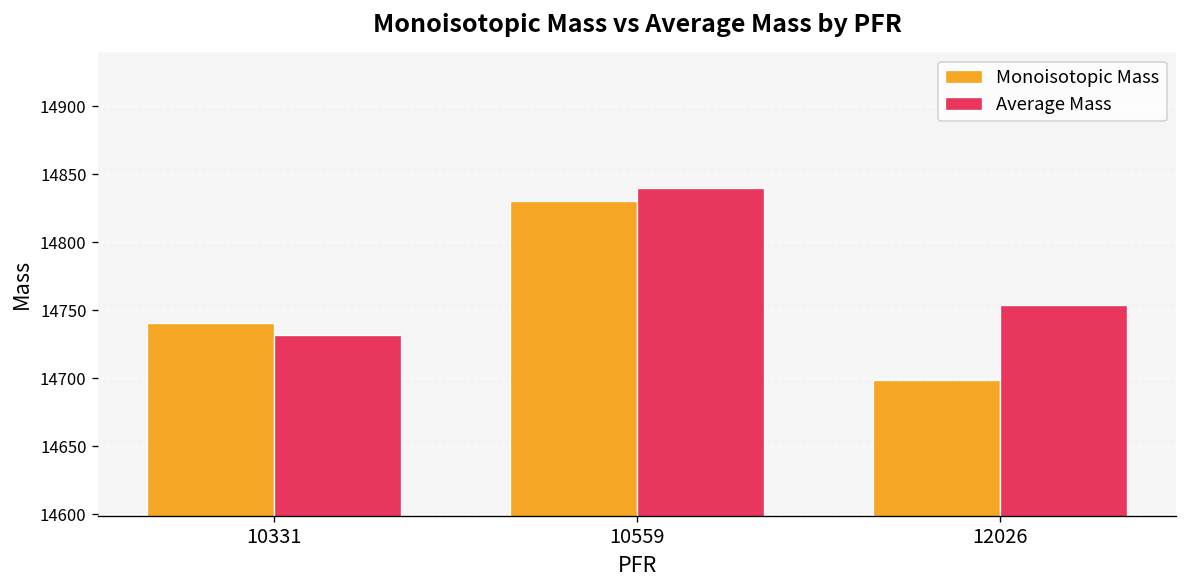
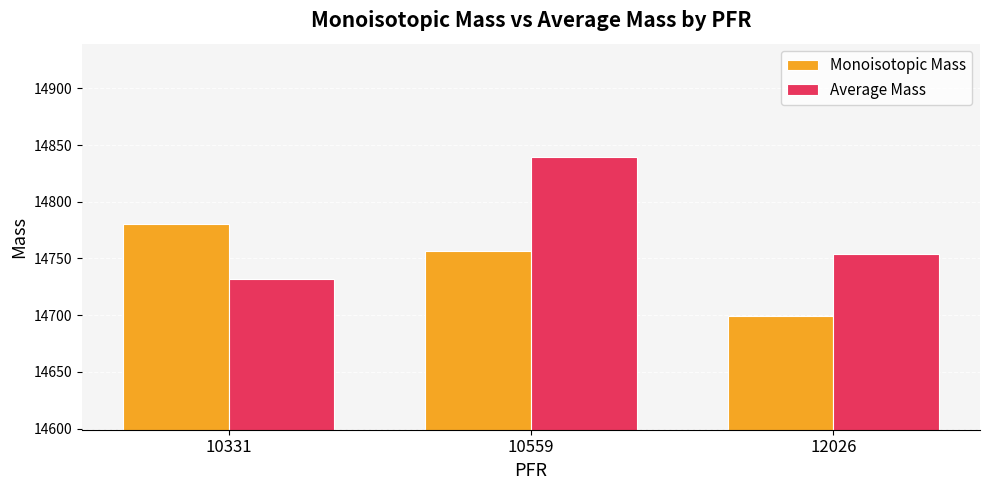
Monoisotopic Mass, 10331: 14741 -> 14780
Monoisotopic Mass, 10559: 14830 -> 14756
